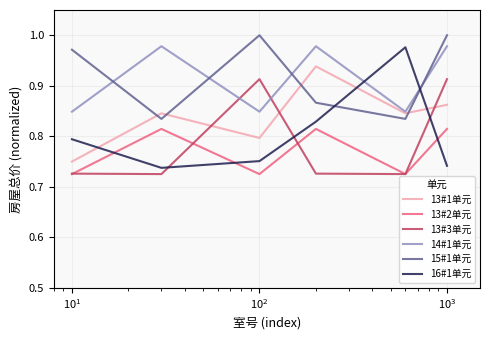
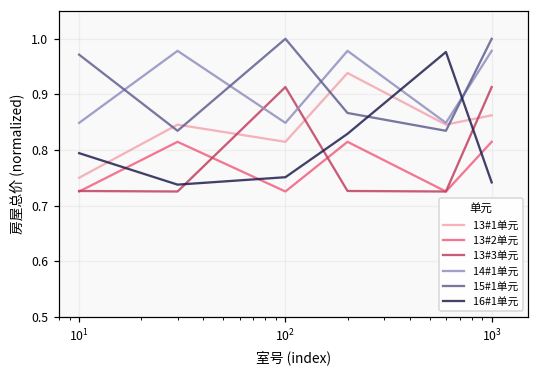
13#1单元, 10^2: 0.80 -> 0.81
